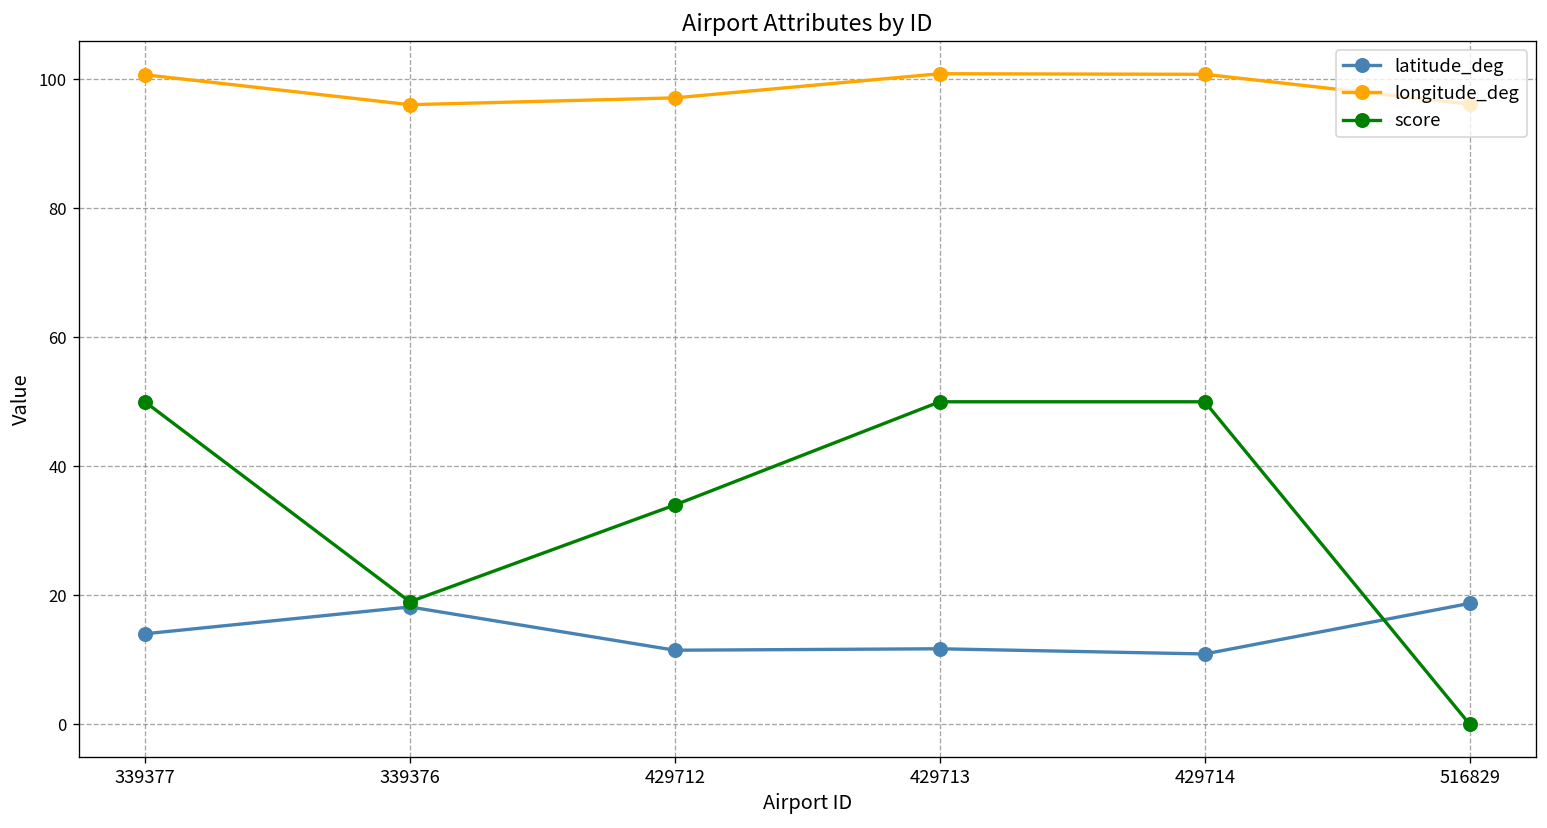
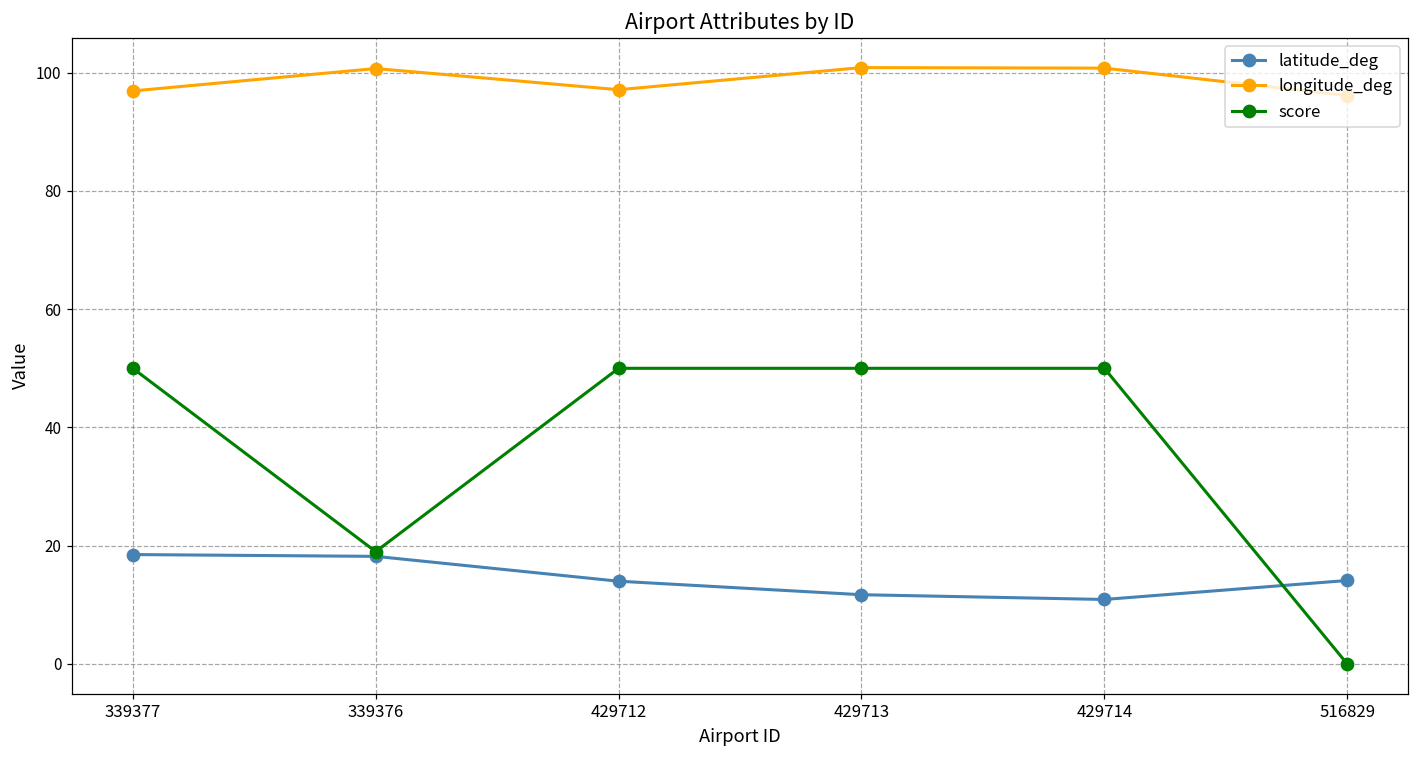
latitude_deg, 339377: 14 -> 19
longitude_deg, 339377: 101 -> 97
longitude_deg, 339376: 96 -> 101
latitude_deg, 429712: 11 -> 14
score, 429712: 34 -> 50
latitude_deg, 516829: 19 -> 14
